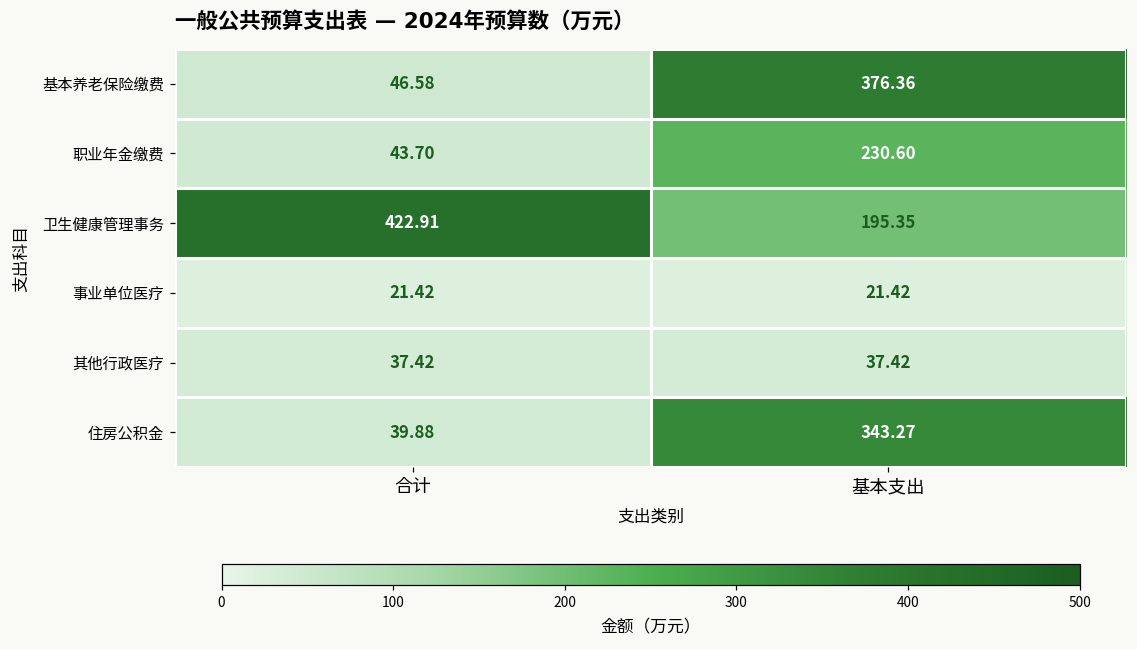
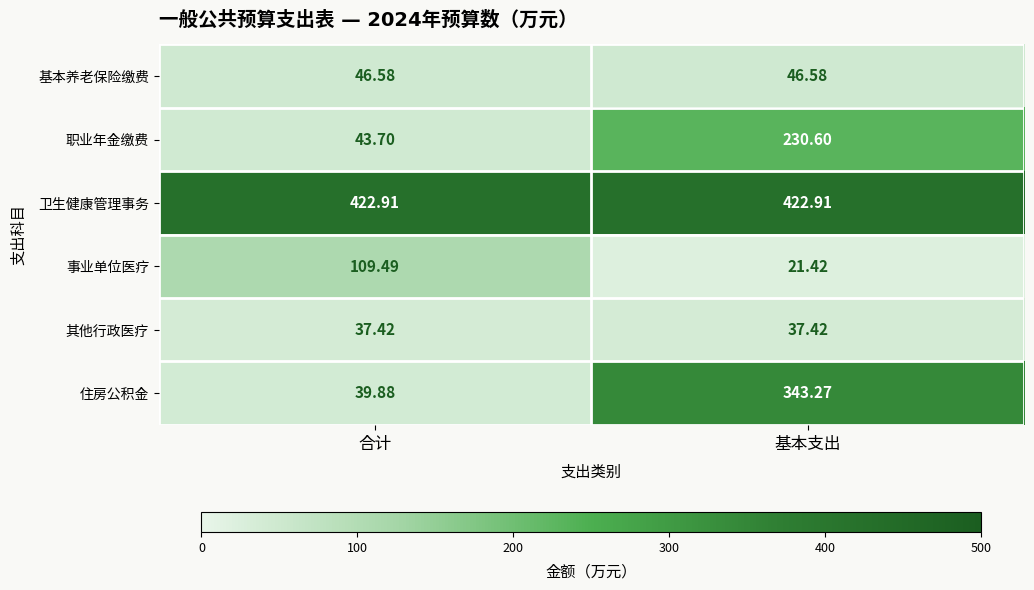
基本养老保险缴费, 基本支出: 376.36 -> 46.58
卫生健康管理事务, 基本支出: 195.35 -> 422.91
事业单位医疗, 合计: 21.42 -> 109.49
